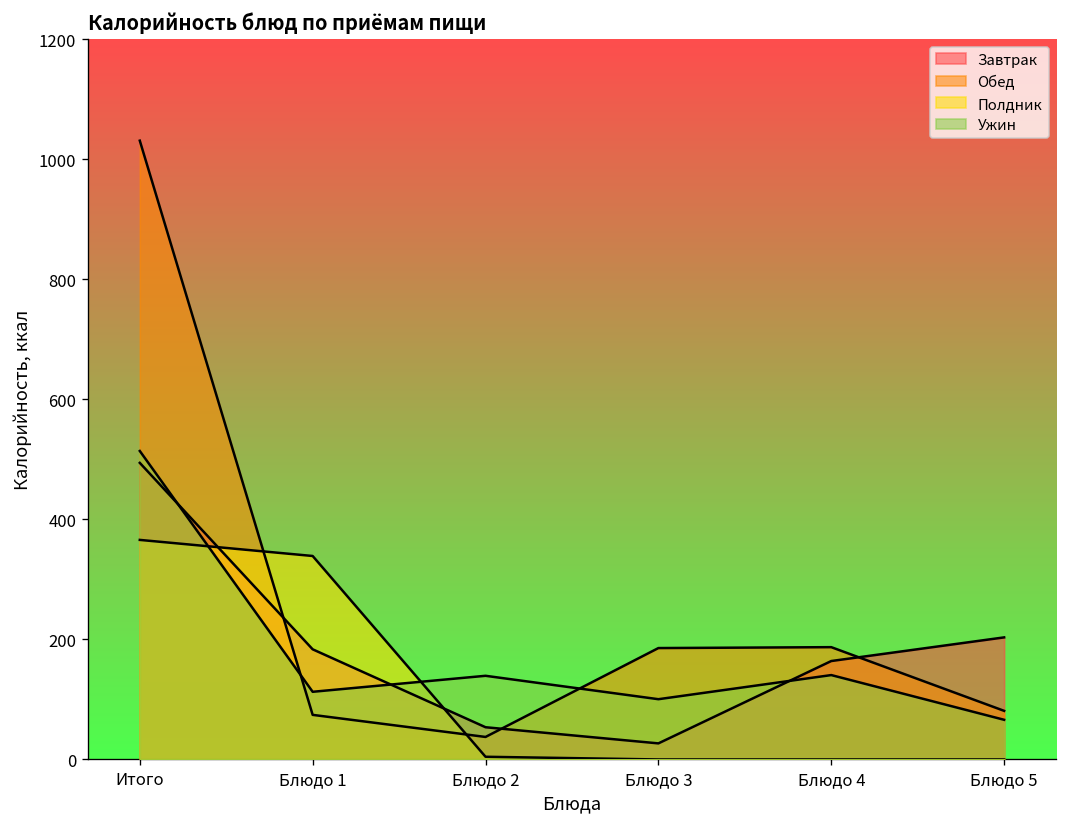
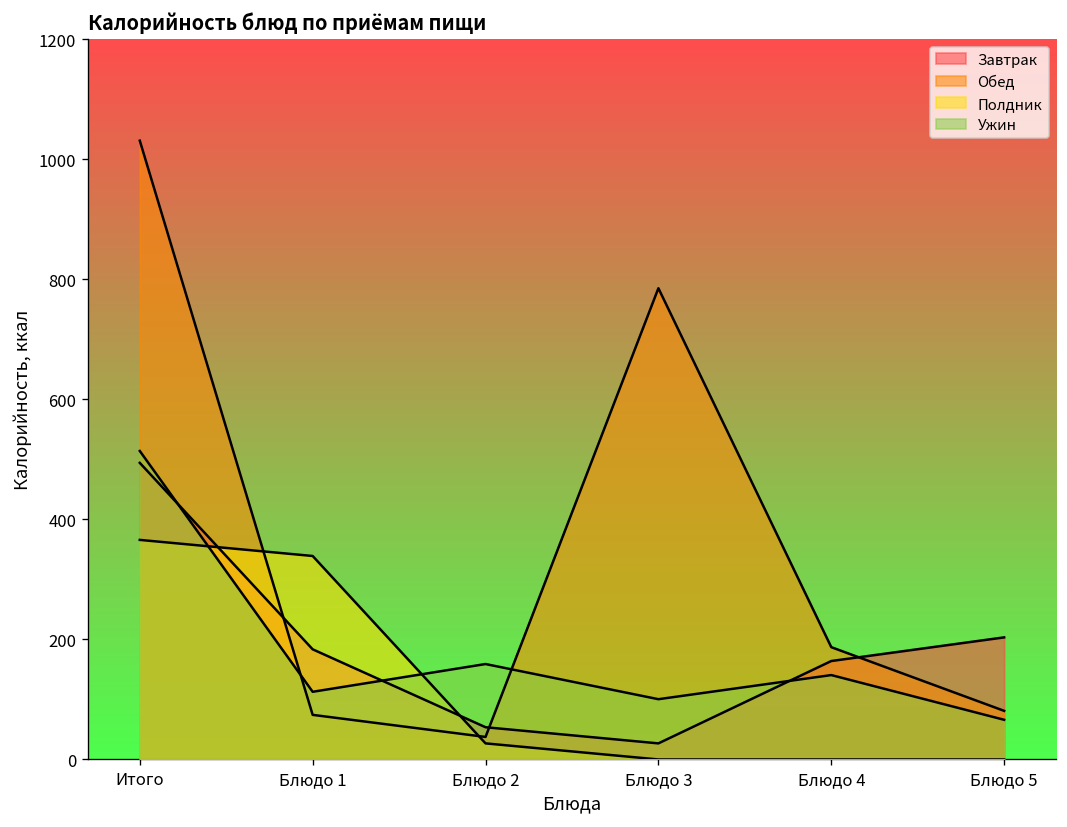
Полдник, Блюдо 2: 0 -> 30
Ужин, Блюдо 2: 140 -> 160
Обед, Блюдо 3: 190 -> 790
